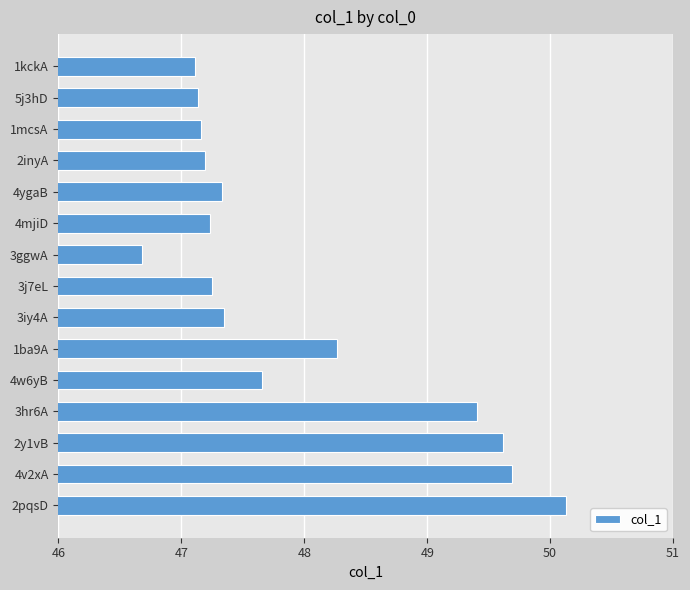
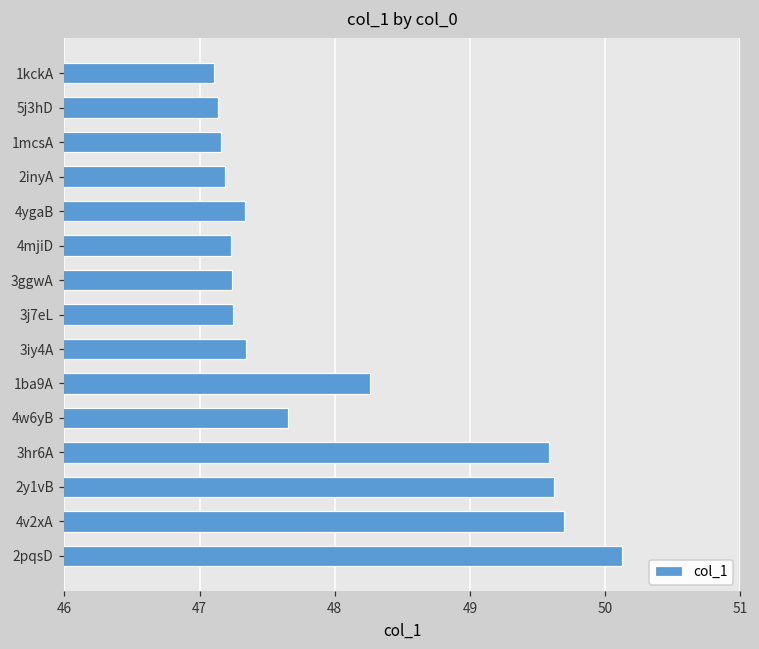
3ggwA: 46.68 -> 47.24
3hr6A: 49.41 -> 49.59
